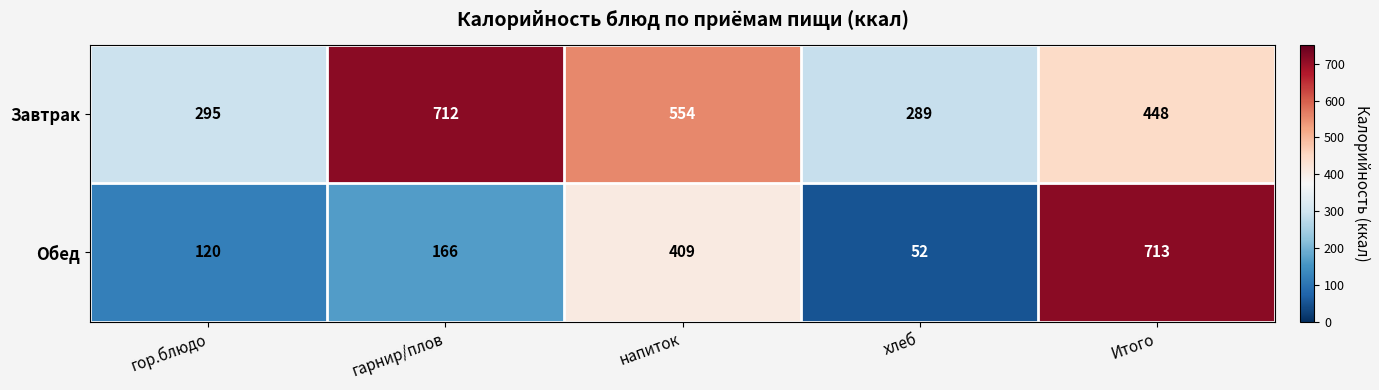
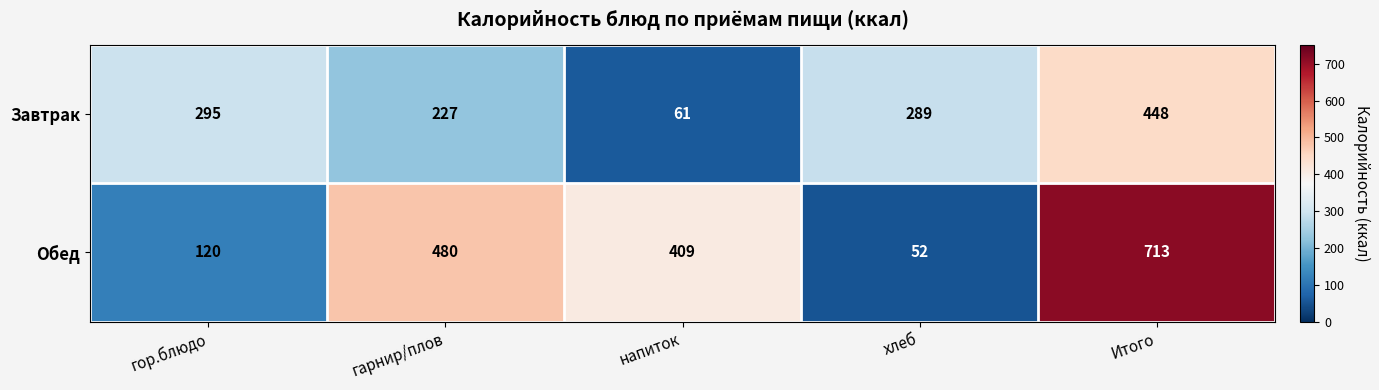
Завтрак, гарнир/плов: 712 -> 227
Завтрак, напиток: 554 -> 61
Обед, гарнир/плов: 166 -> 480
